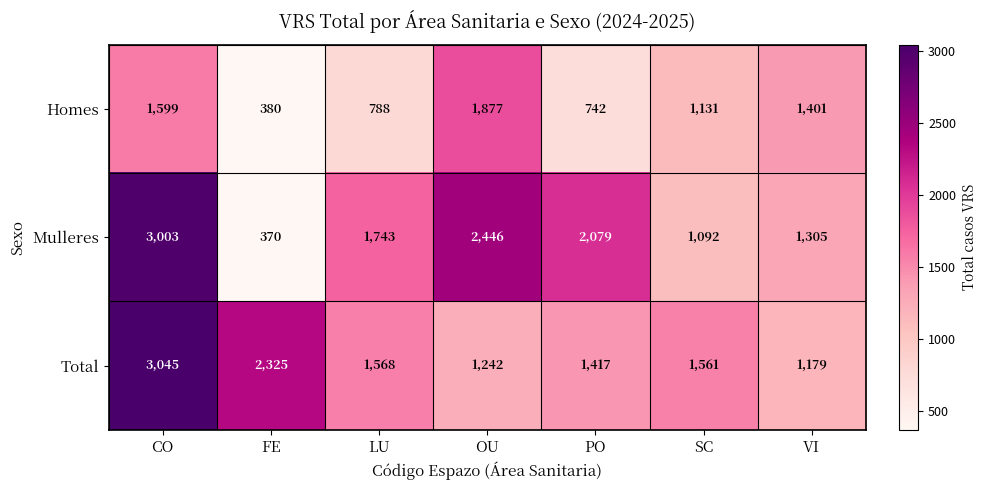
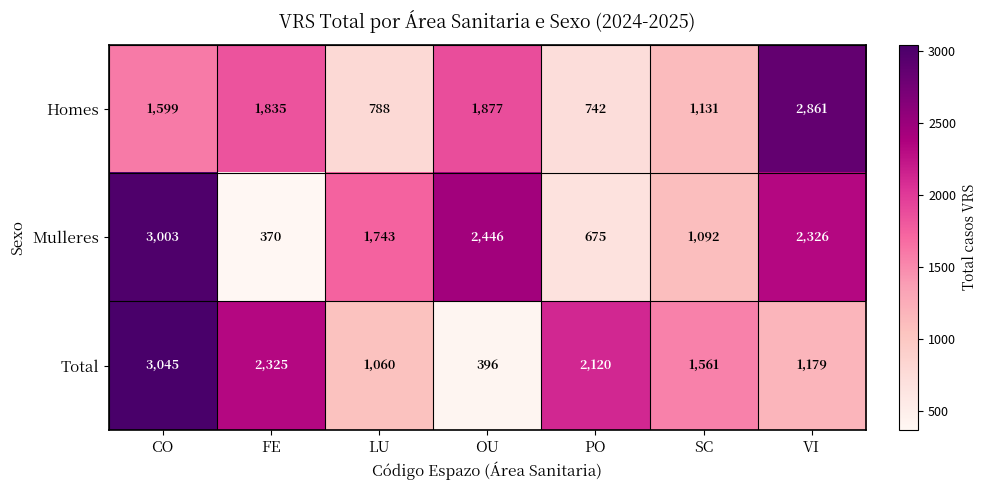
Homes, FE: 380 -> 1,835
Homes, VI: 1,401 -> 2,861
Mulleres, PO: 2,079 -> 675
Mulleres, VI: 1,305 -> 2,326
Total, LU: 1,568 -> 1,060
Total, OU: 1,242 -> 396
Total, PO: 1,417 -> 2,120
